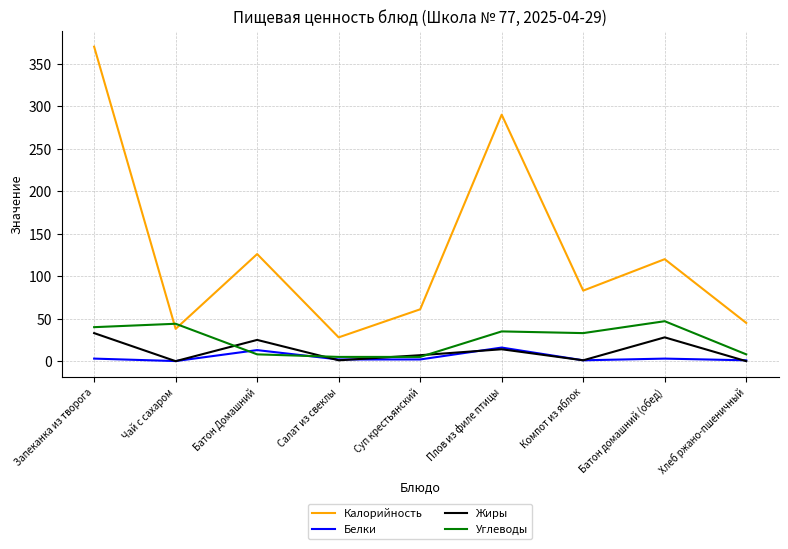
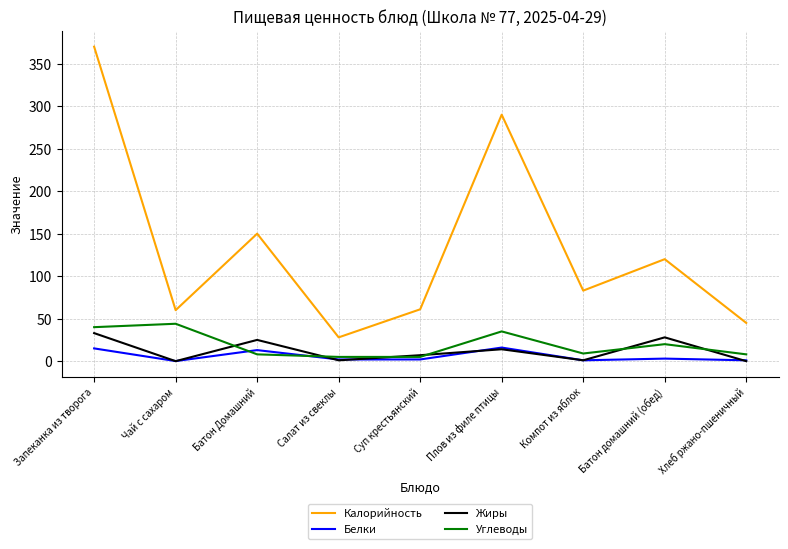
Белки, Запеканка из творога: 0 -> 20
Калорийность, Чай с сахаром: 40 -> 60
Калорийность, Батон Домашний: 130 -> 150
Углеводы, Компот из яблок: 30 -> 10
Углеводы, Батон домашний (обед): 50 -> 20
